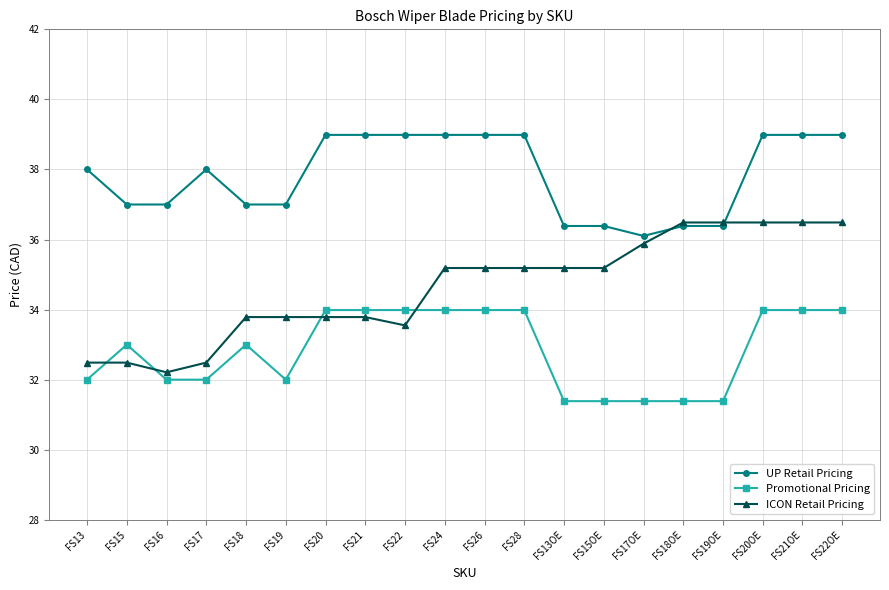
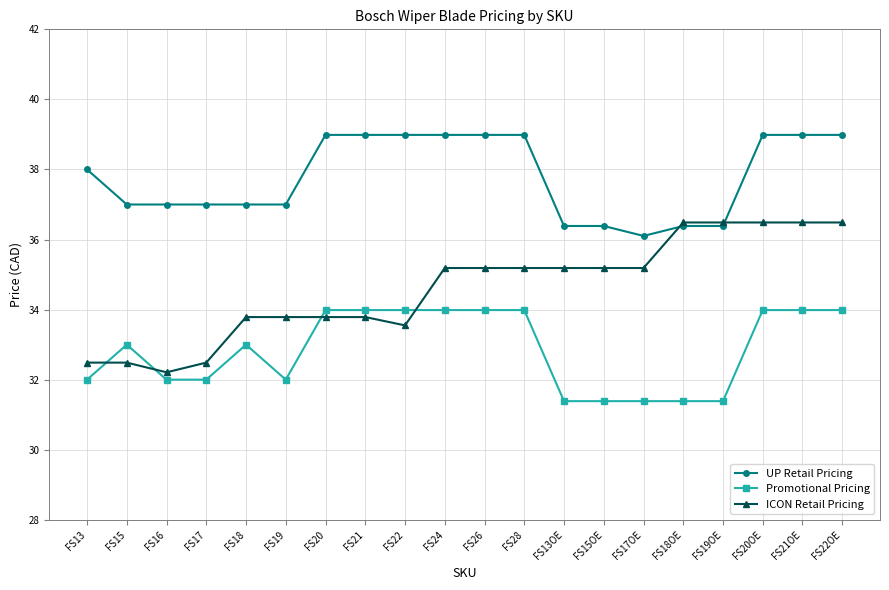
UP Retail Pricing, FS17: 38 -> 37
ICON Retail Pricing, FS17OE: 35.9 -> 35.2
